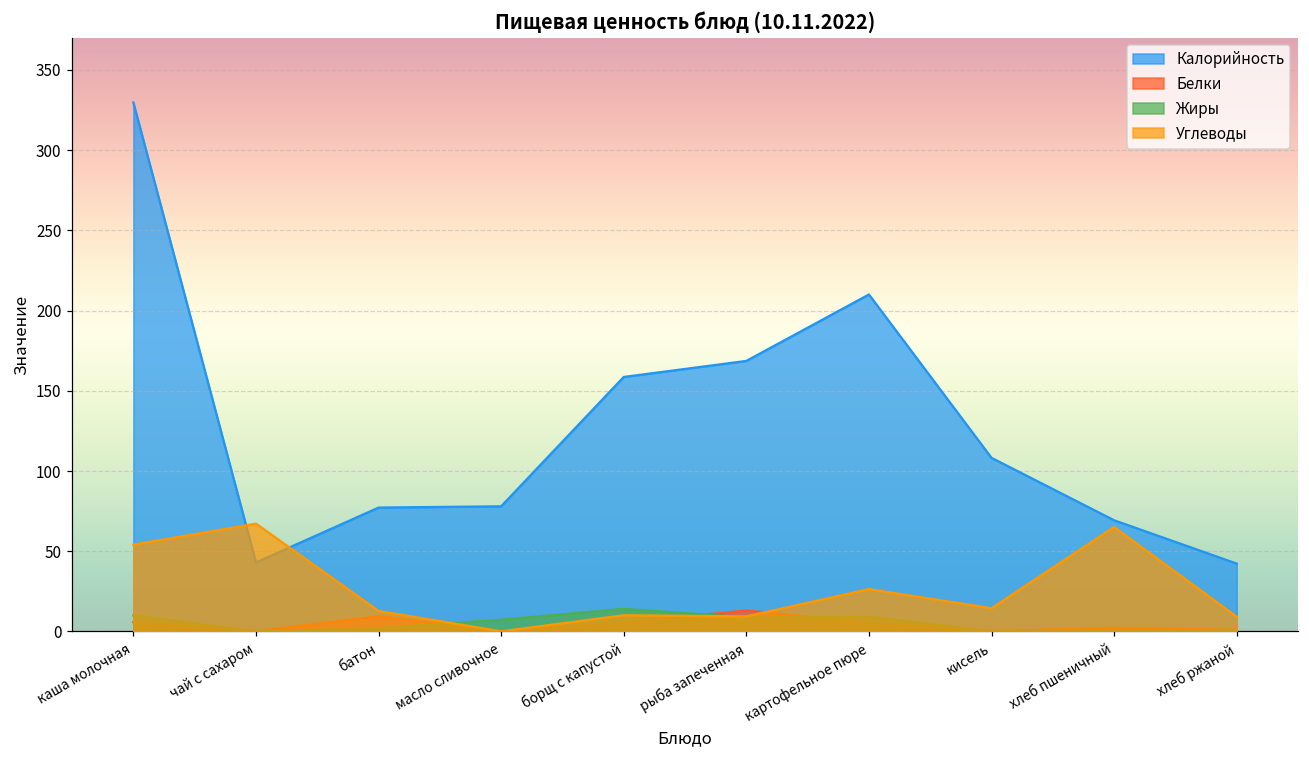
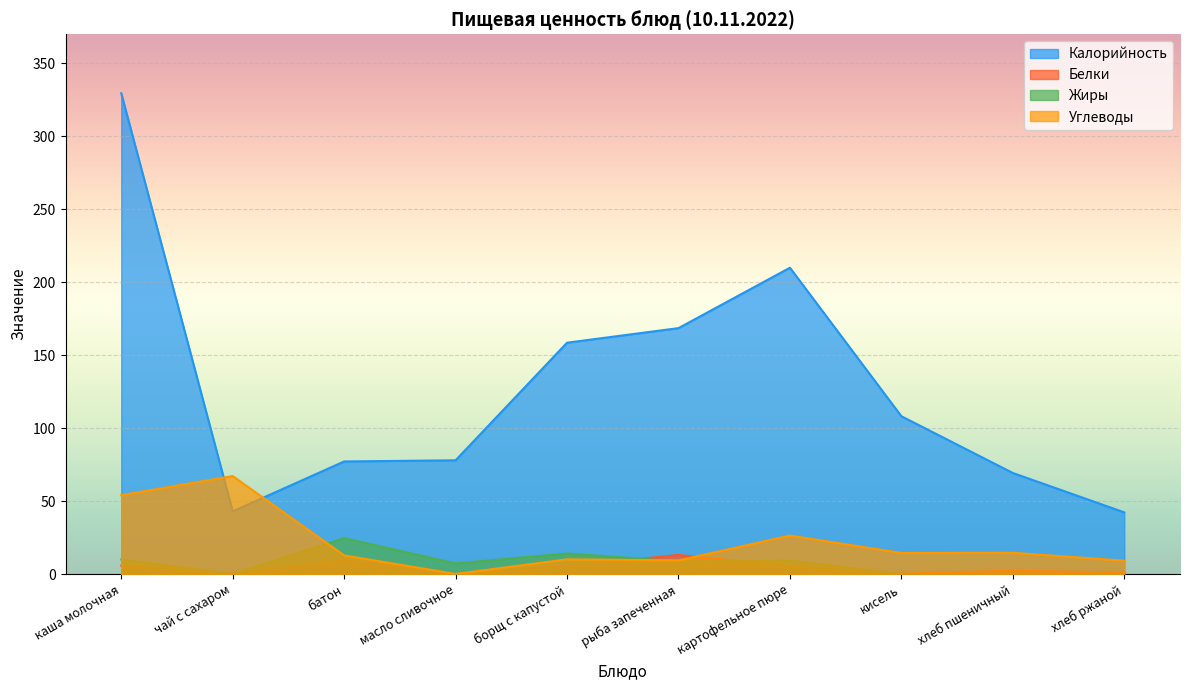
Жиры, батон: 2 -> 25
Углеводы, хлеб пшеничный: 65 -> 15
